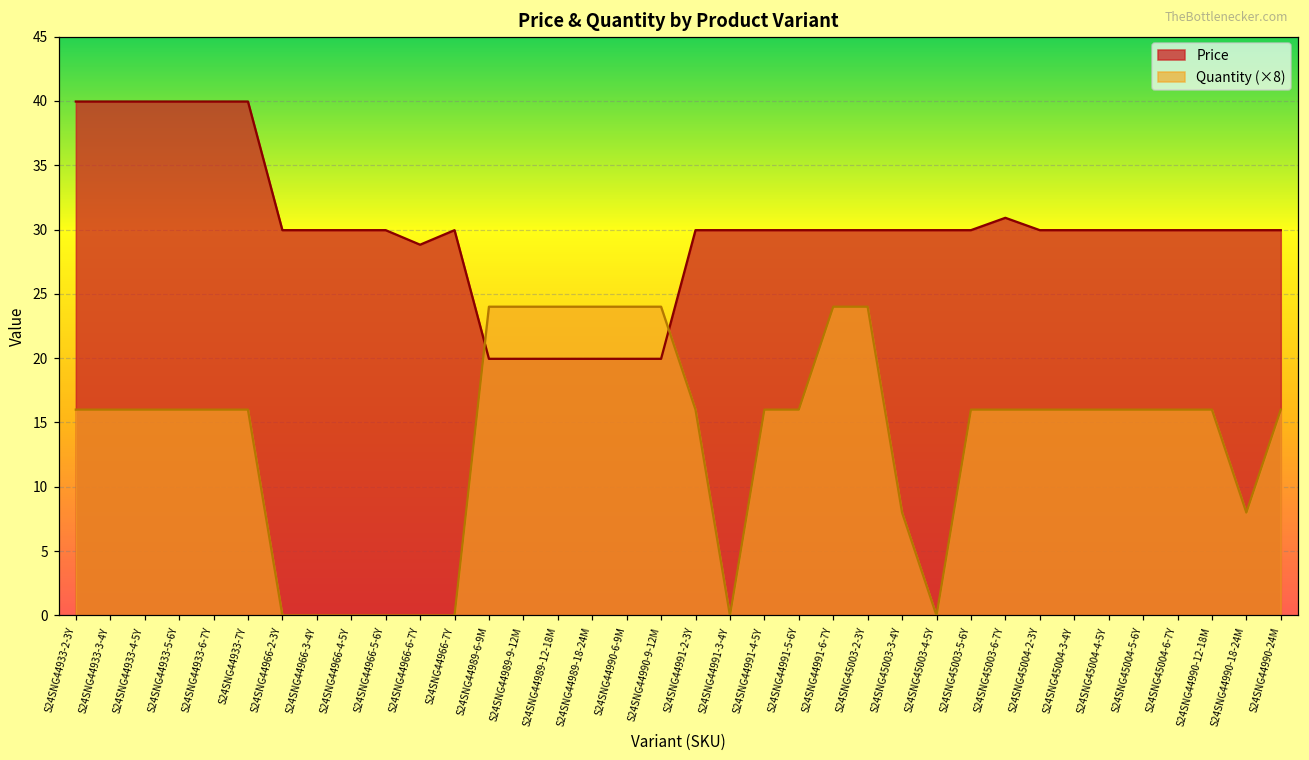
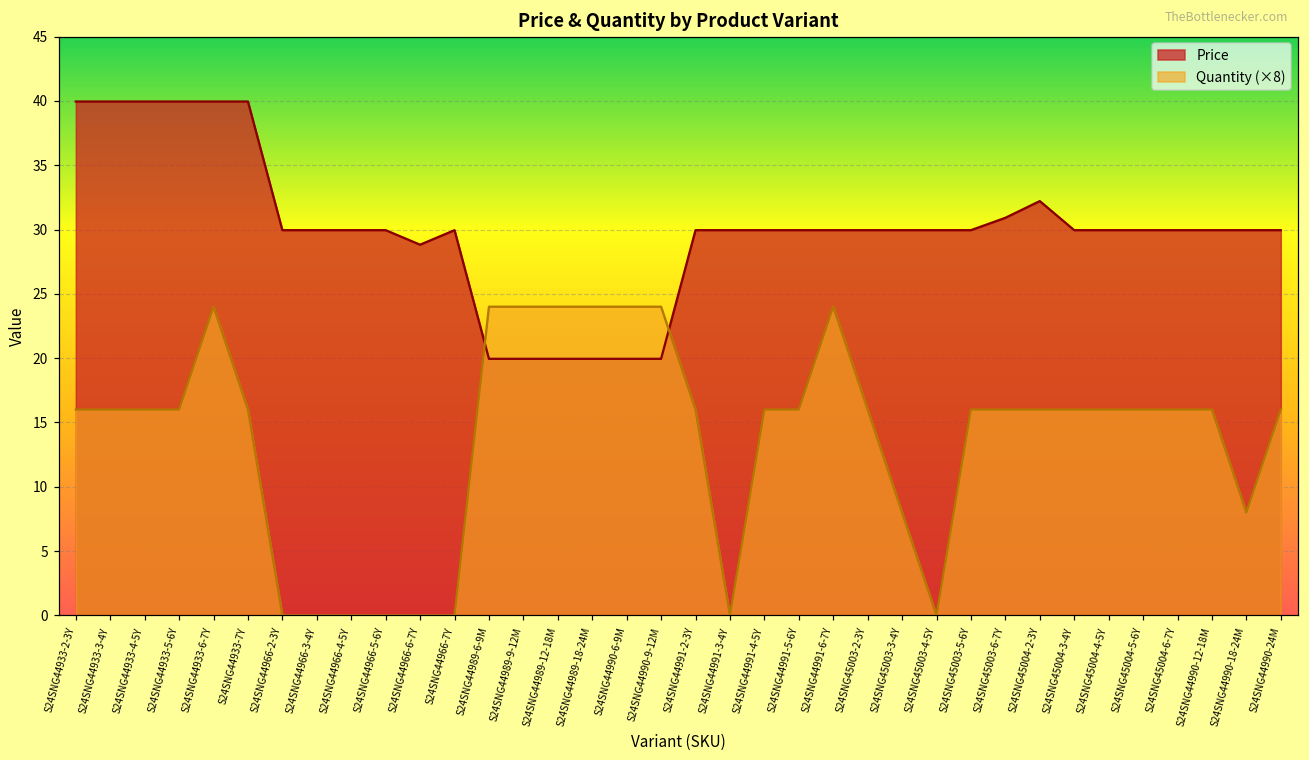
Quantity (×8), S24SNG44933-6-7Y: 16.0 -> 24.0
Quantity (×8), S24SNG45003-2-3Y: 24.0 -> 16.0
Price, S24SNG45004-2-3Y: 30.0 -> 32.2
